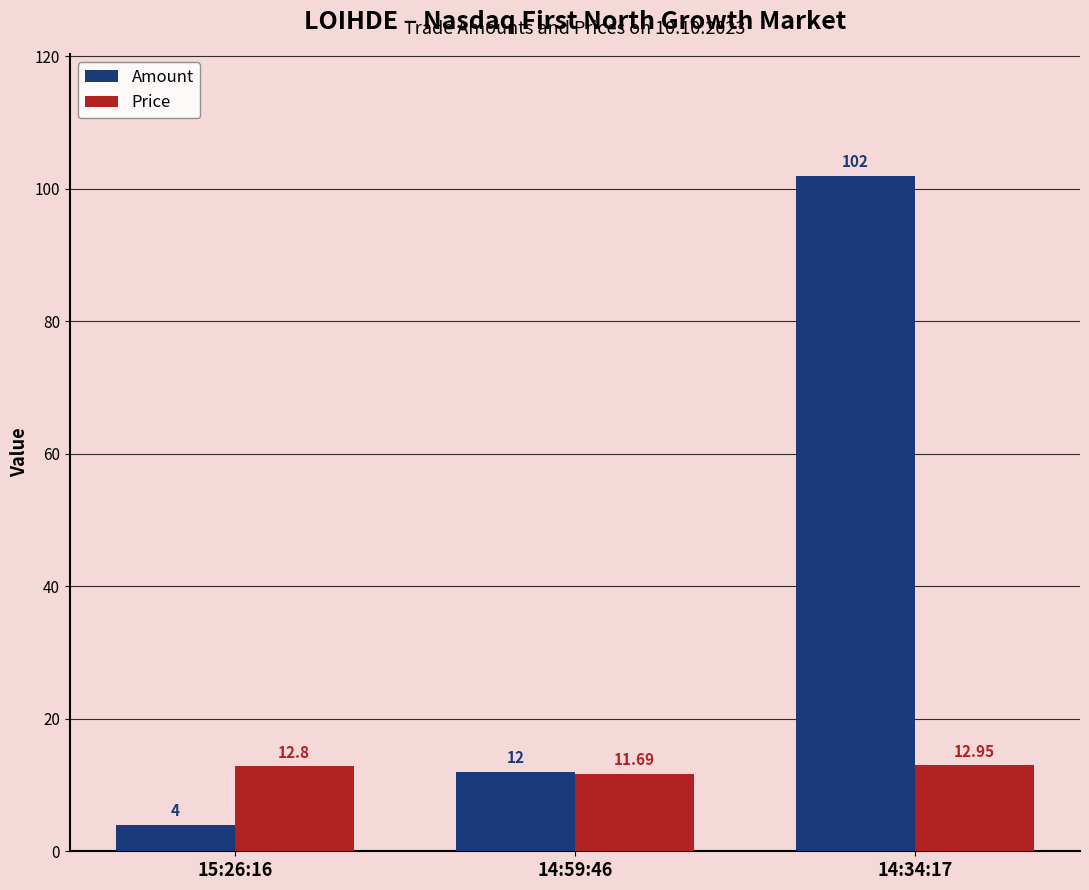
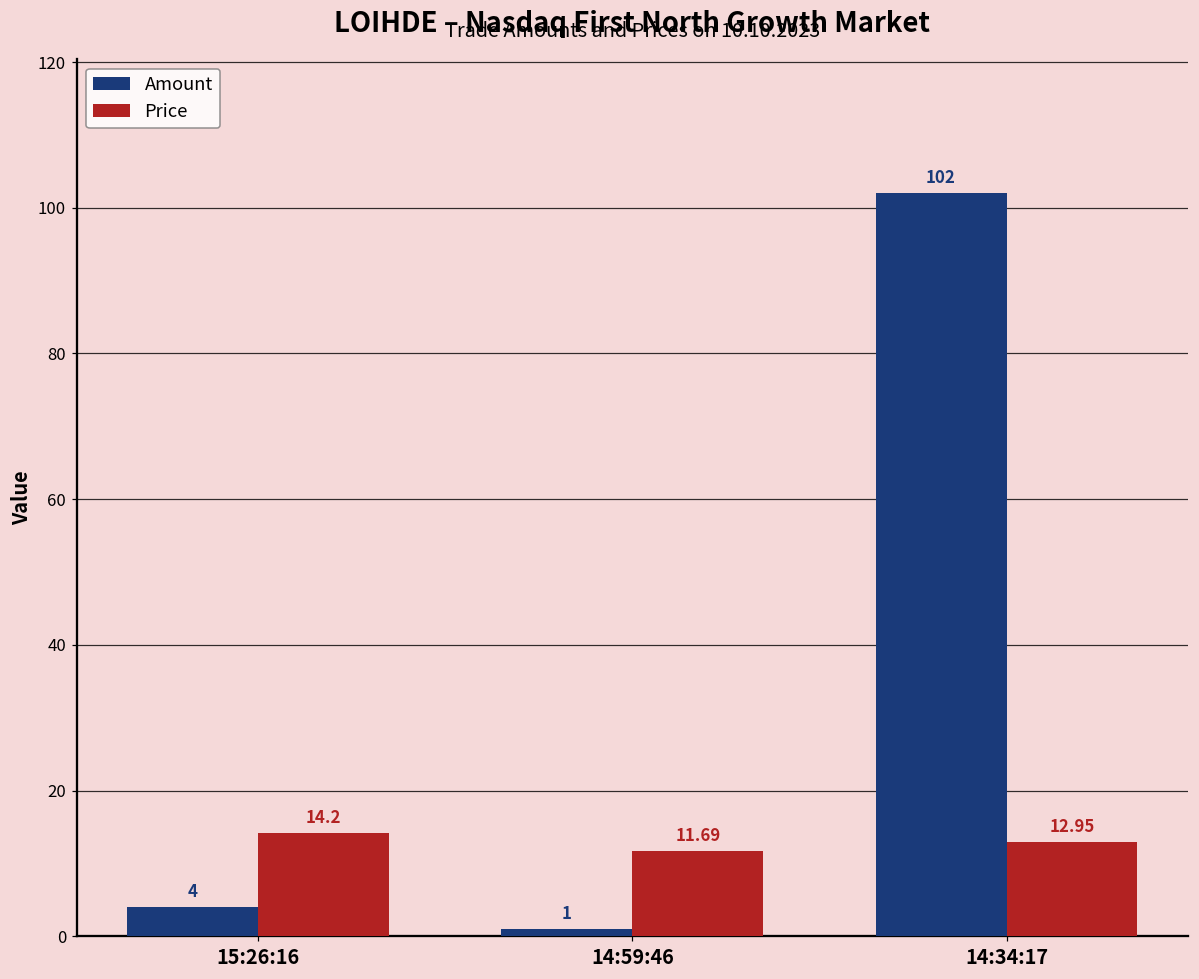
Price, 15:26:16: 12.8 -> 14.2
Amount, 14:59:46: 12 -> 1
